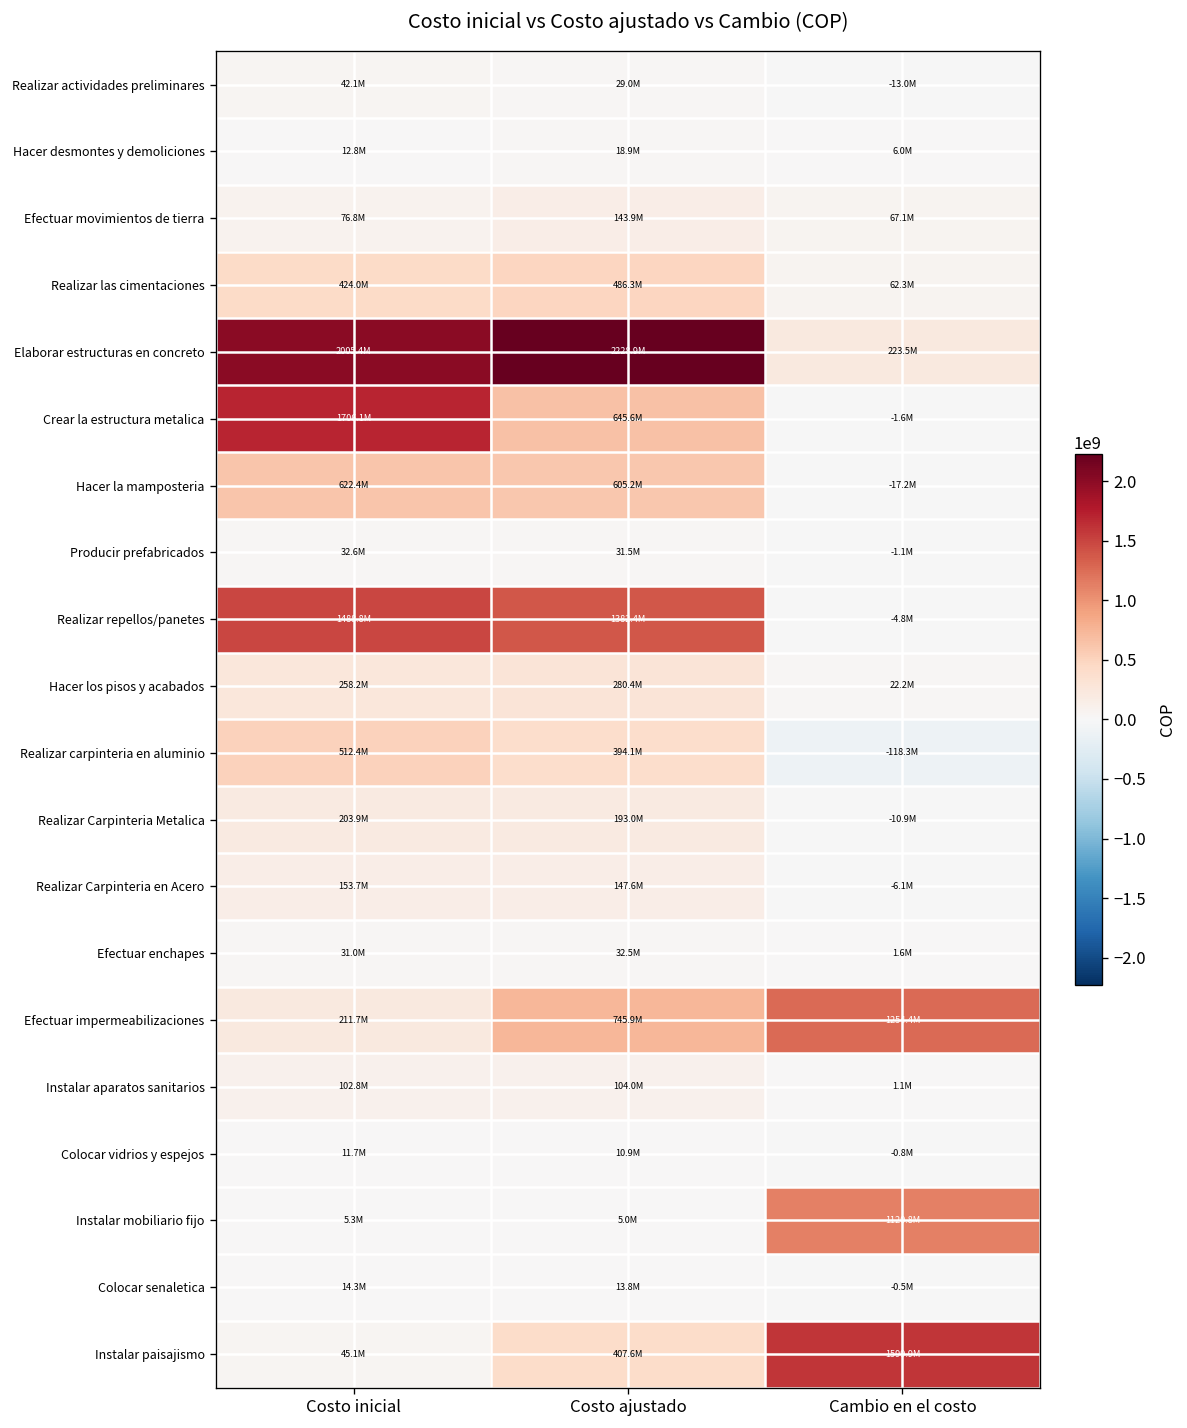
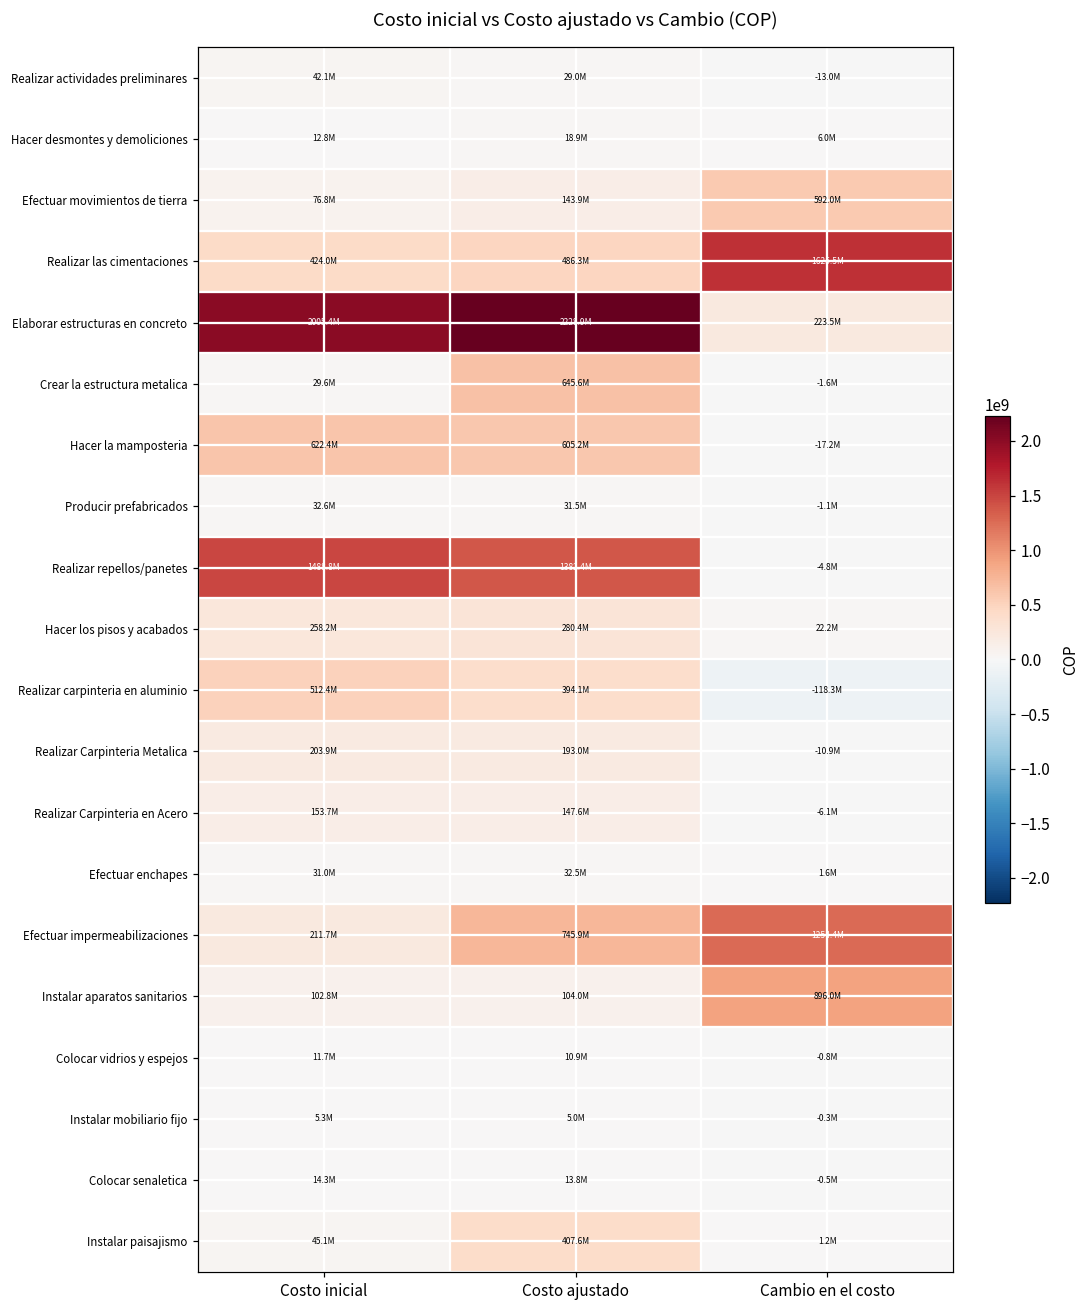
Efectuar movimientos de tierra, Cambio en el costo: 67.1M -> 592.0M
Realizar las cimentaciones, Cambio en el costo: 62.3M -> 1625.5M
Crear la estructura metalica, Costo inicial: 1706.1M -> 29.6M
Instalar aparatos sanitarios, Cambio en el costo: 1.1M -> 896.0M
Instalar mobiliario fijo, Cambio en el costo: 1120.8M -> -0.3M
Instalar paisajismo, Cambio en el costo: 1599.9M -> 1.2M
